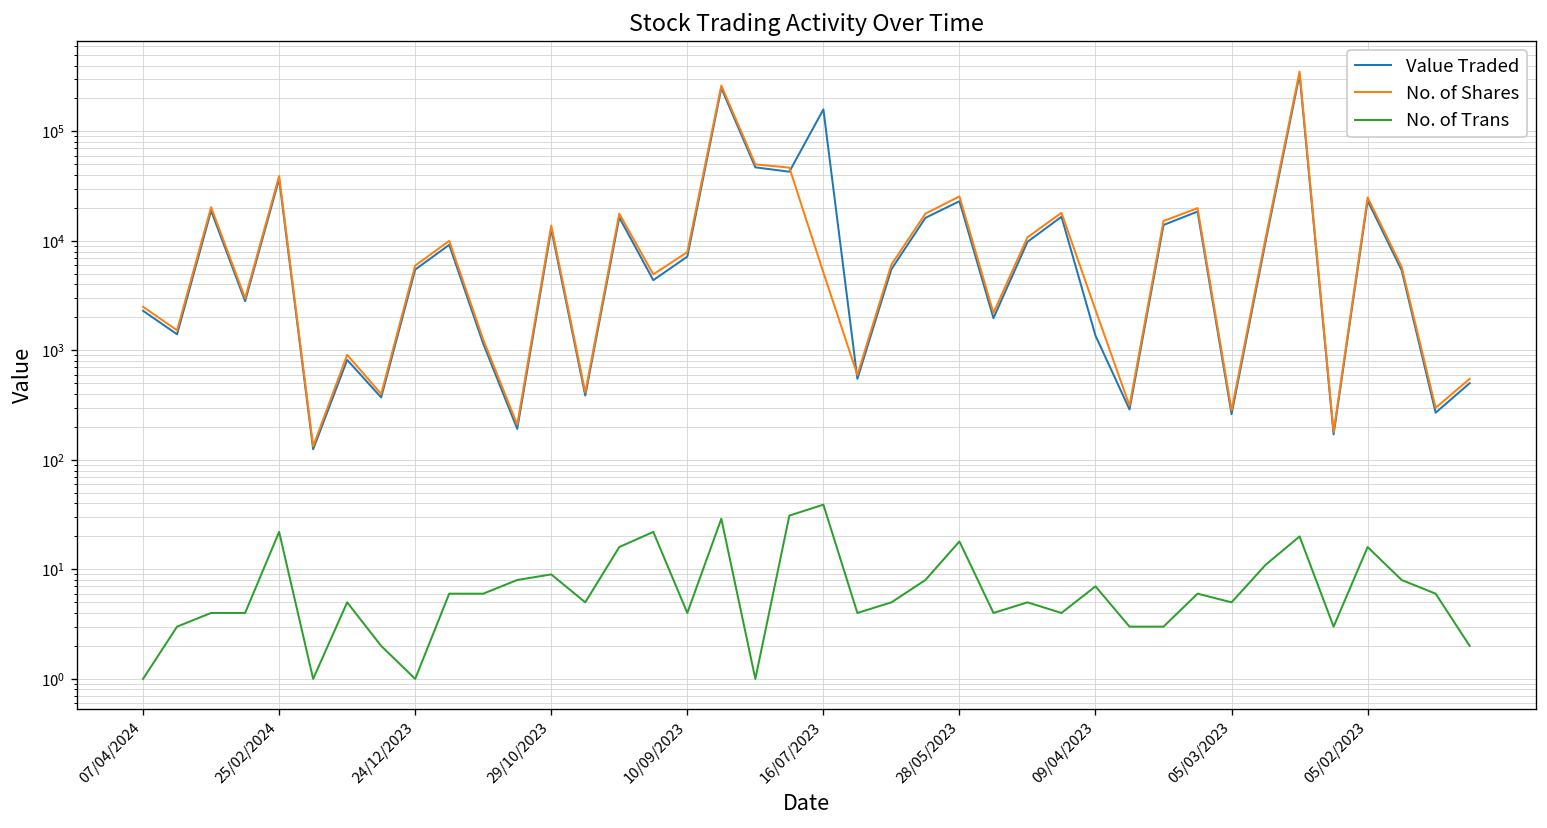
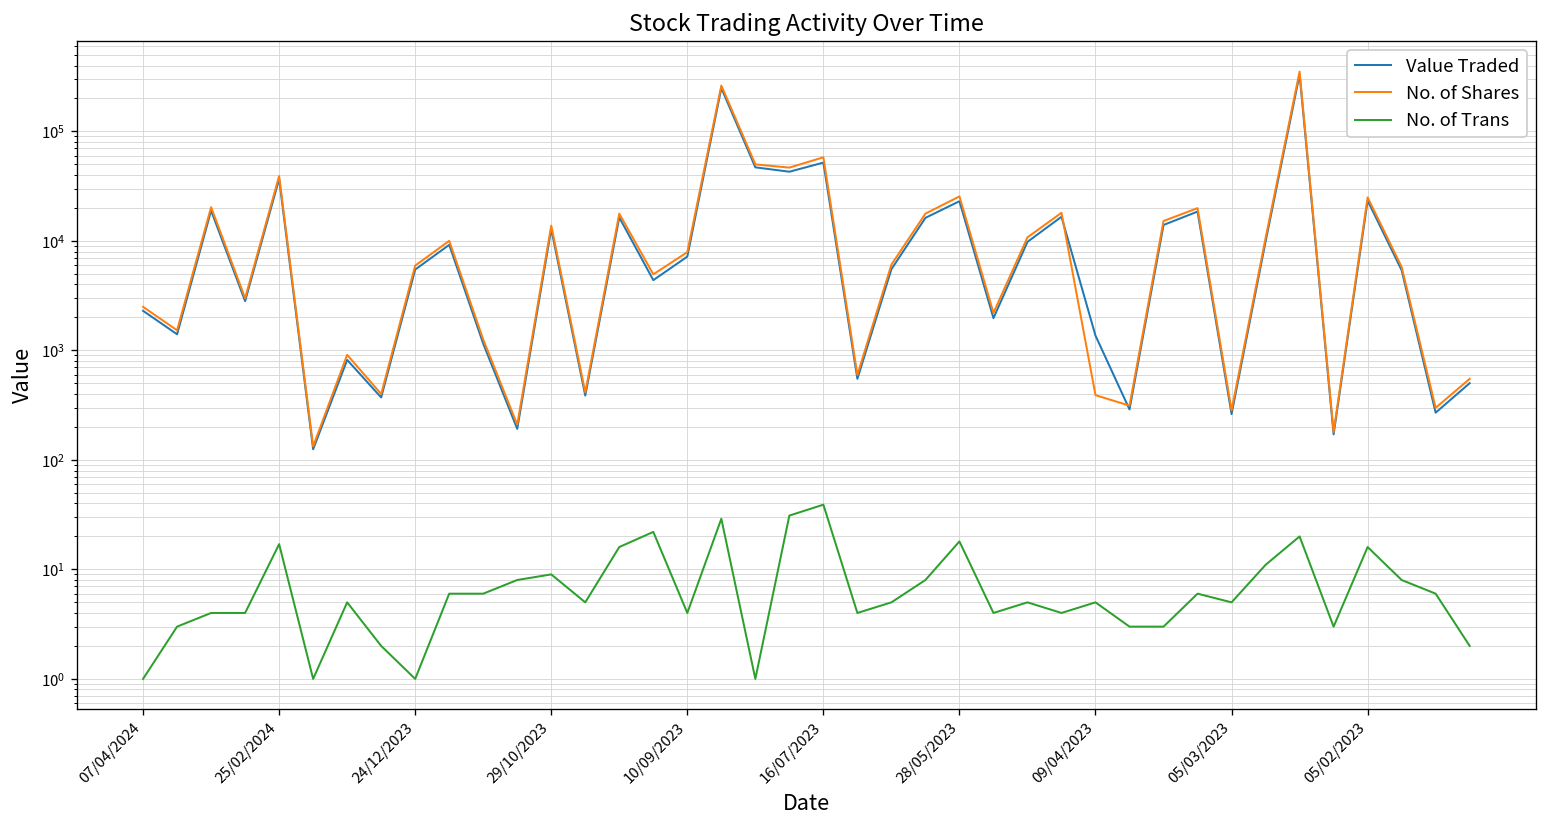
No. of Trans, 25/02/2024: 22 -> 17
Value Traded, 16/07/2023: 160000 -> 50000
No. of Shares, 16/07/2023: 5000 -> 60000
No. of Shares, 09/04/2023: 2300 -> 390
No. of Trans, 09/04/2023: 7 -> 5
